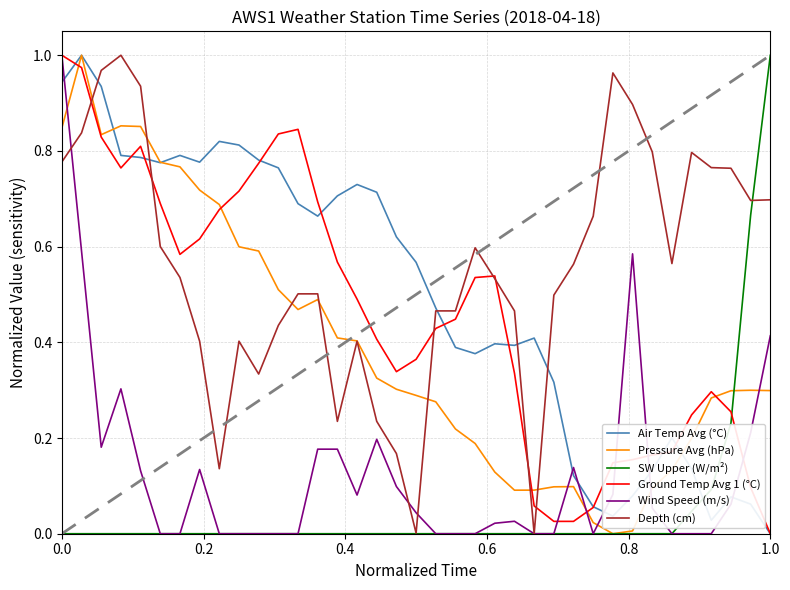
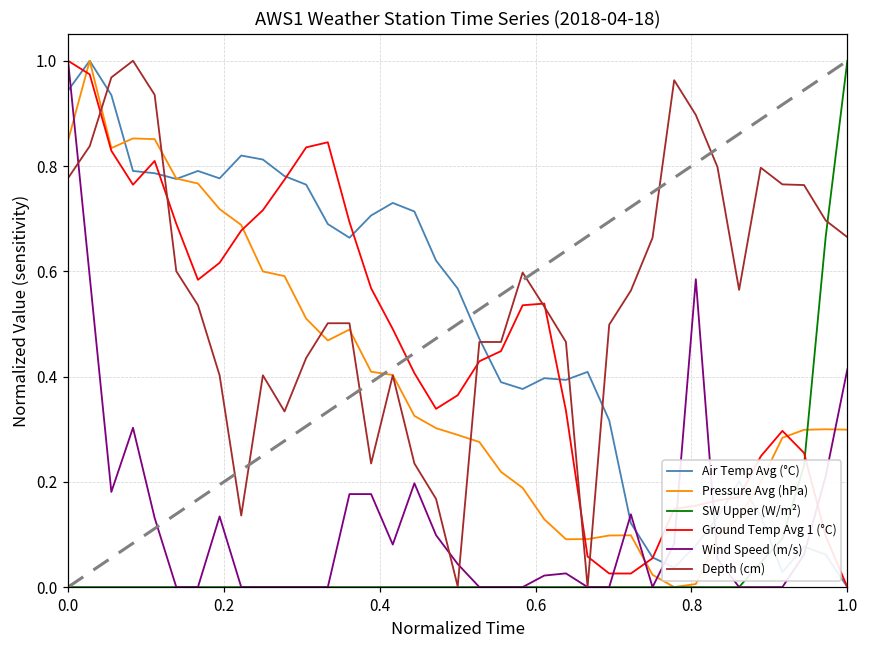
Depth (cm), 1.0: 0.70 -> 0.66
